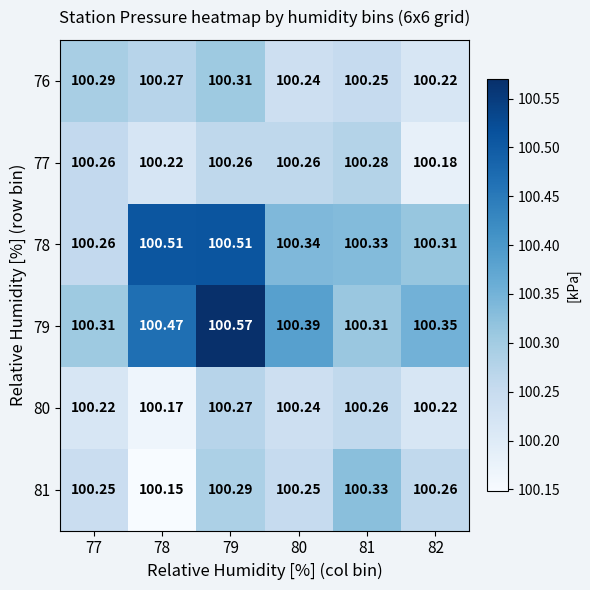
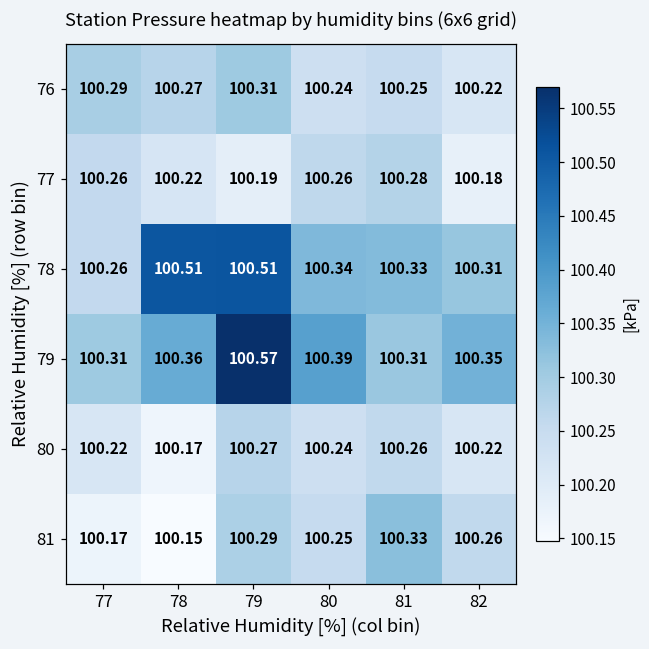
77, 79: 100.26 -> 100.19
79, 78: 100.47 -> 100.36
81, 77: 100.25 -> 100.17
